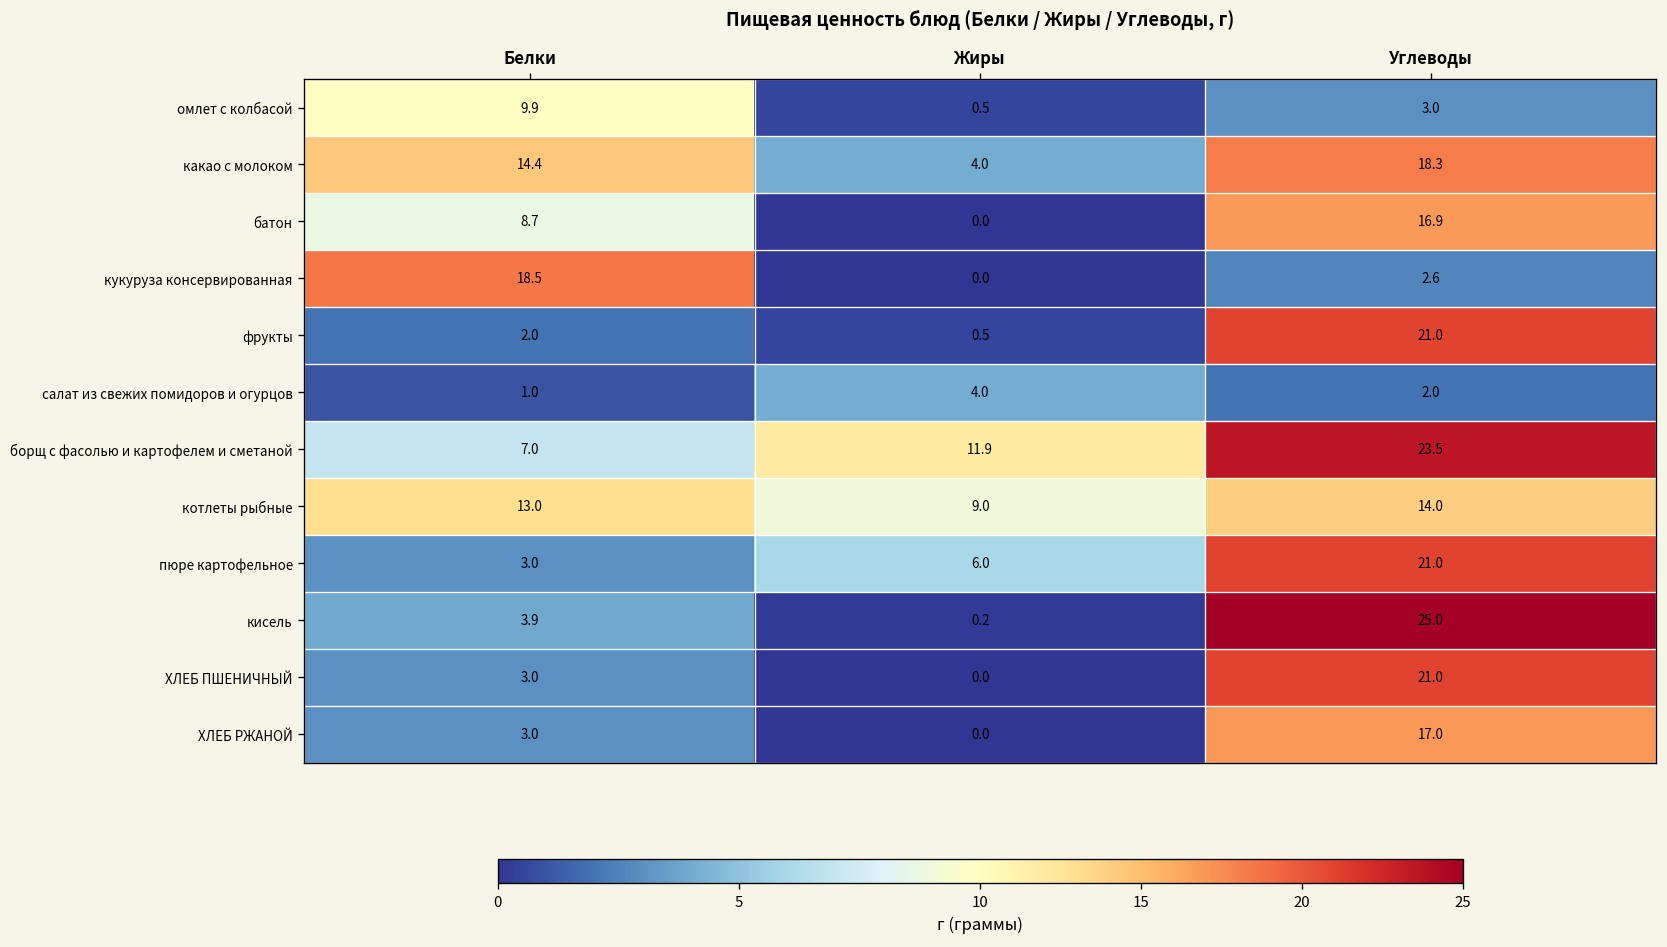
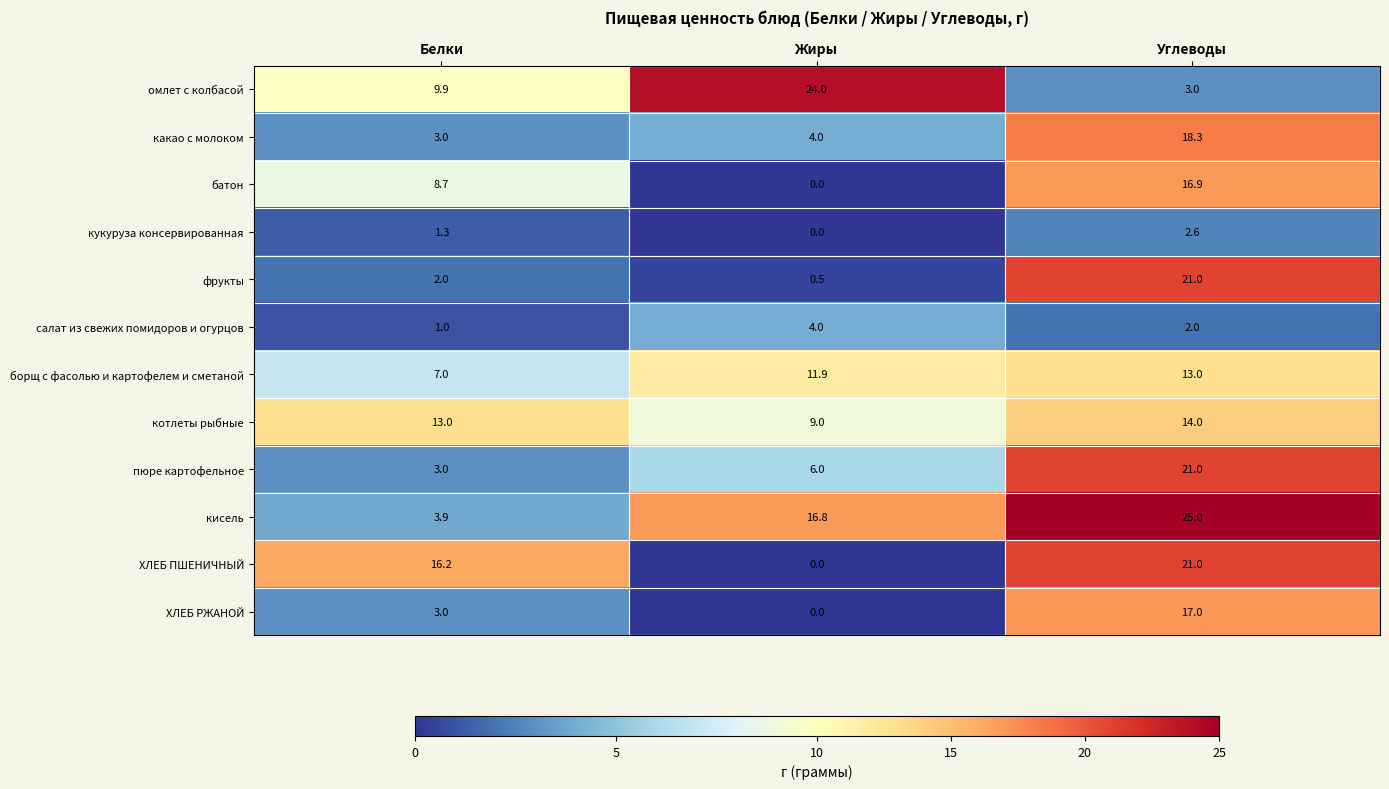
омлет с колбасой, Жиры: 0.5 -> 24.0
какао с молоком, Белки: 14.4 -> 3.0
кукуруза консервированная, Белки: 18.5 -> 1.3
борщ с фасолью и картофелем и сметаной, Углеводы: 23.5 -> 13.0
кисель, Жиры: 0.2 -> 16.8
ХЛЕБ ПШЕНИЧНЫЙ, Белки: 3.0 -> 16.2
